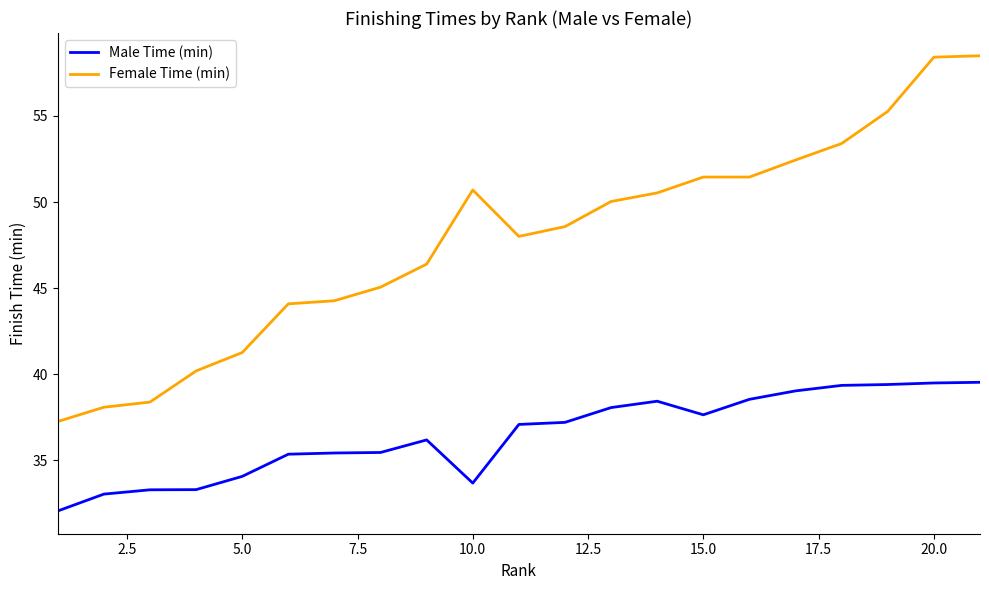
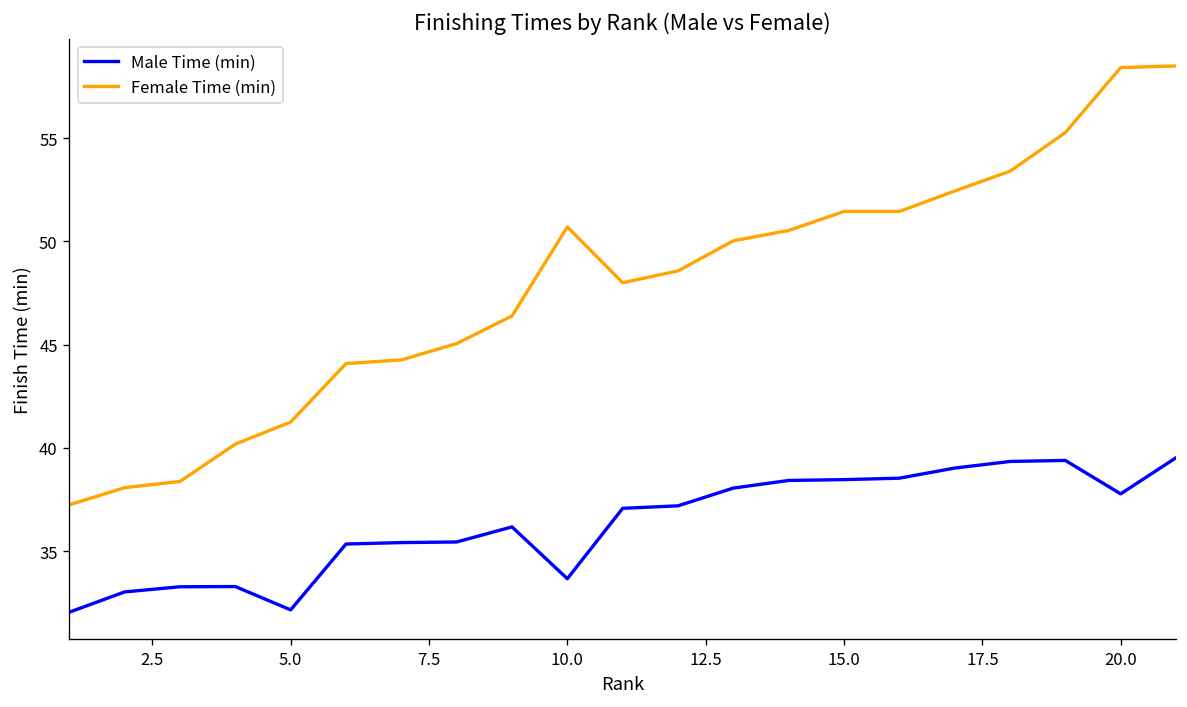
Male Time (min), 5.0: 34.1 -> 32.2
Male Time (min), 15.0: 37.6 -> 38.5
Male Time (min), 20.0: 39.5 -> 37.8
